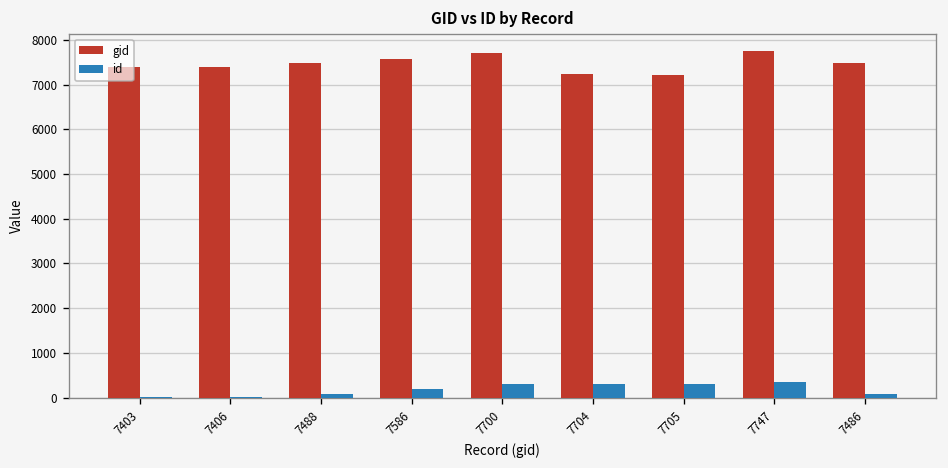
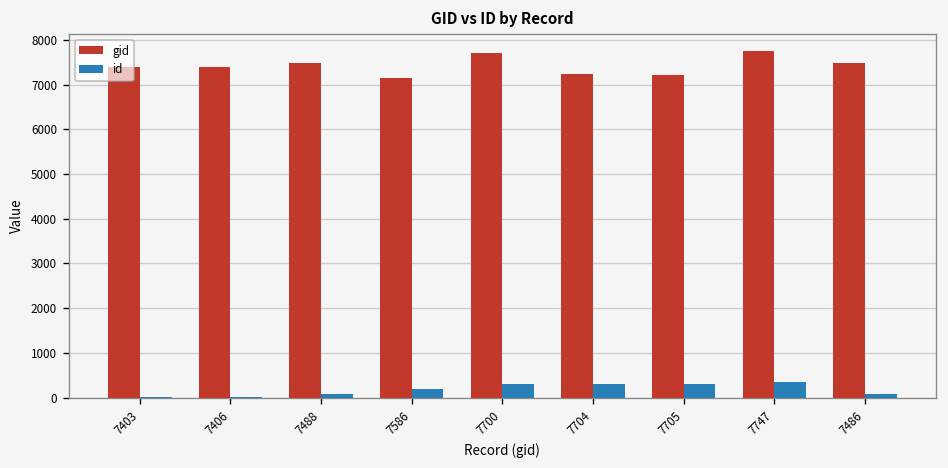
gid, 7586: 7600 -> 7200
